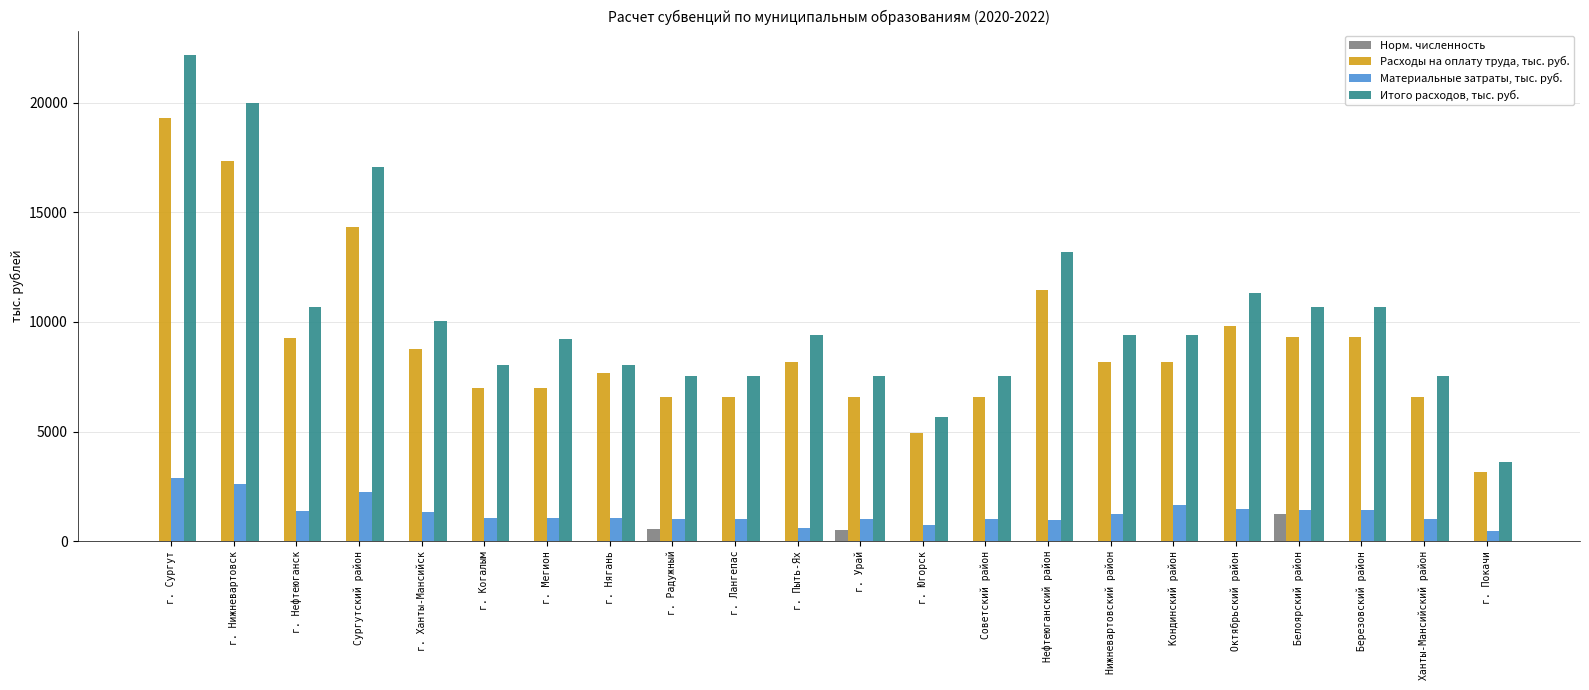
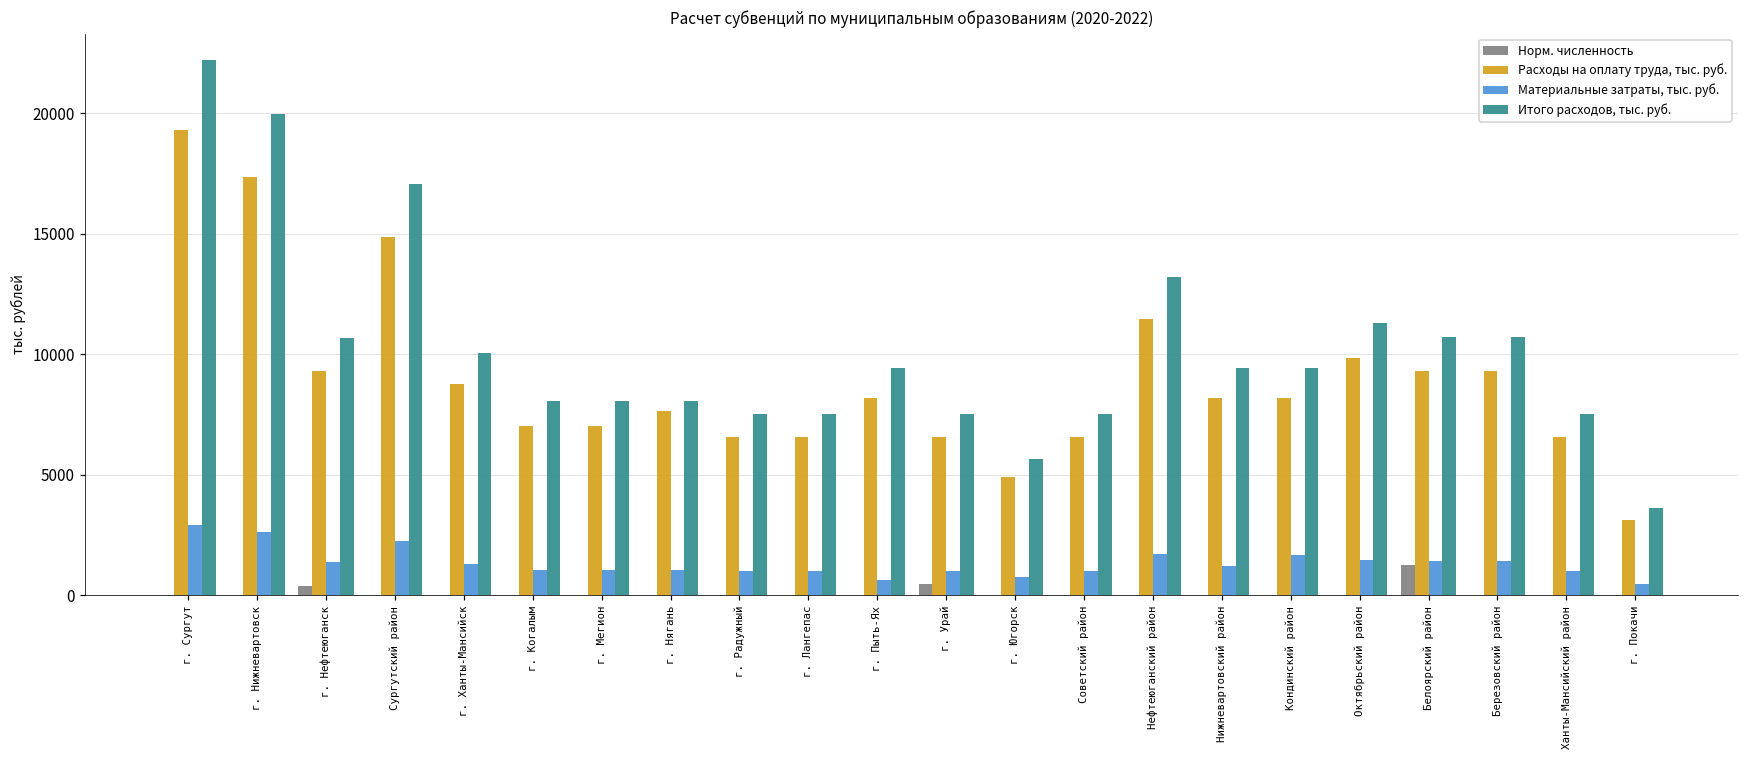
Норм. численность, г. Нефтеюганск: 0 -> 400
Расходы на оплату труда, тыс. руб., Сургутский район: 14400 -> 14800
Итого расходов, тыс. руб., г. Мегион: 9200 -> 8100
Норм. численность, г. Радужный: 500 -> 0
Материальные затраты, тыс. руб., Нефтеюганский район: 1000 -> 1700
